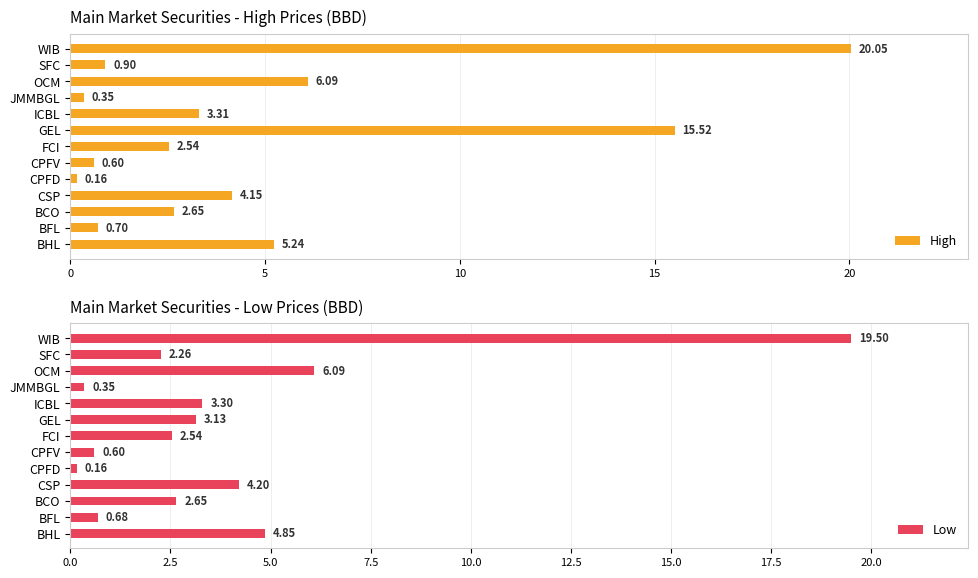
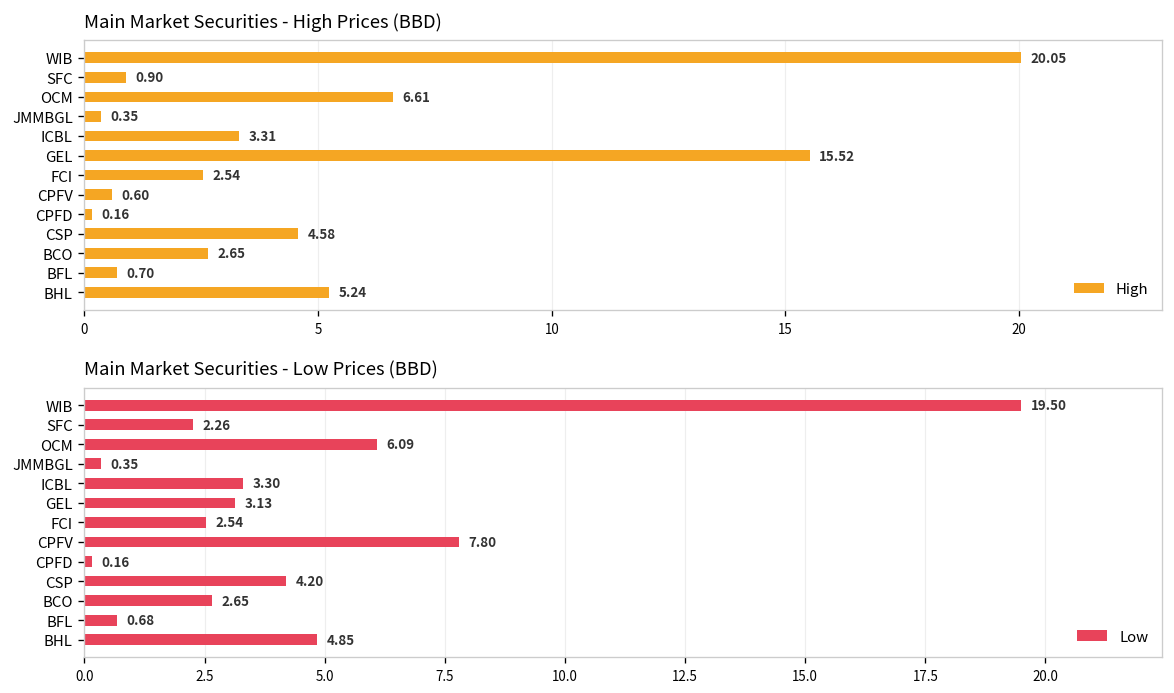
Main Market Securities - High Prices (BBD), OCM: 6.09 -> 6.61
Main Market Securities - High Prices (BBD), CSP: 4.15 -> 4.58
Main Market Securities - Low Prices (BBD), CPFV: 0.60 -> 7.80
